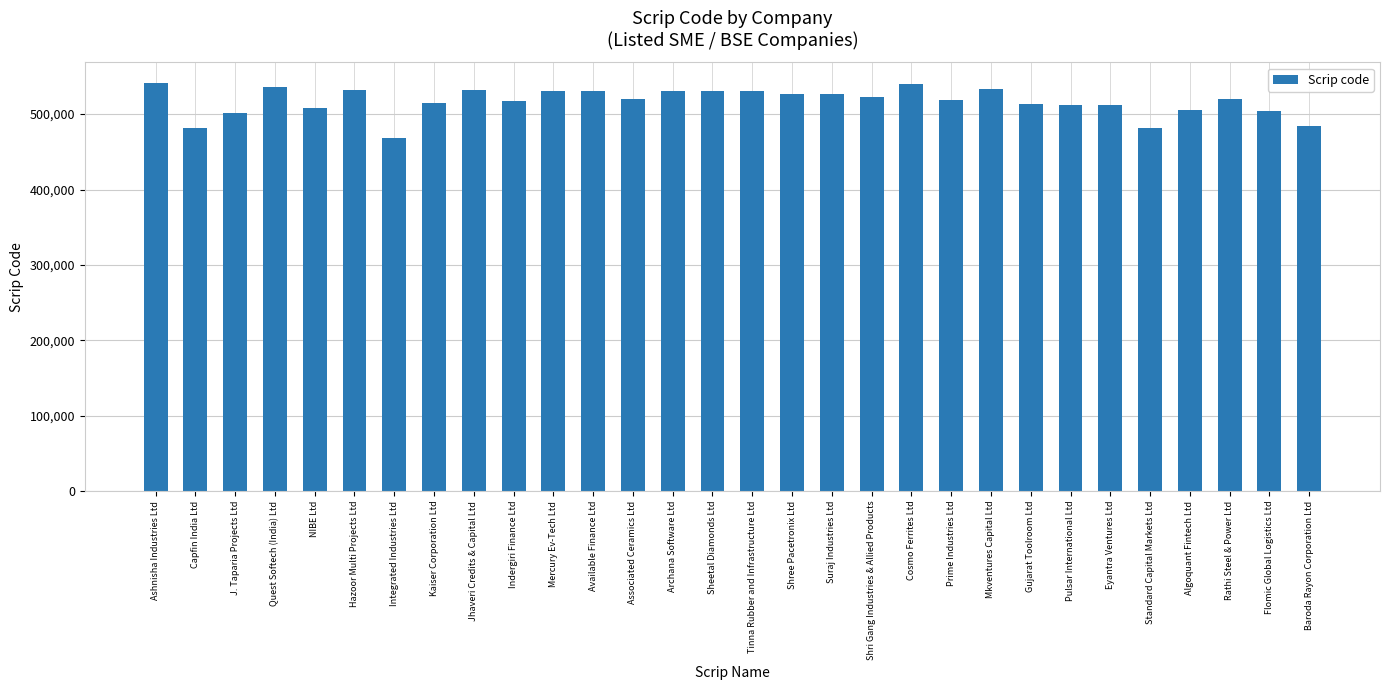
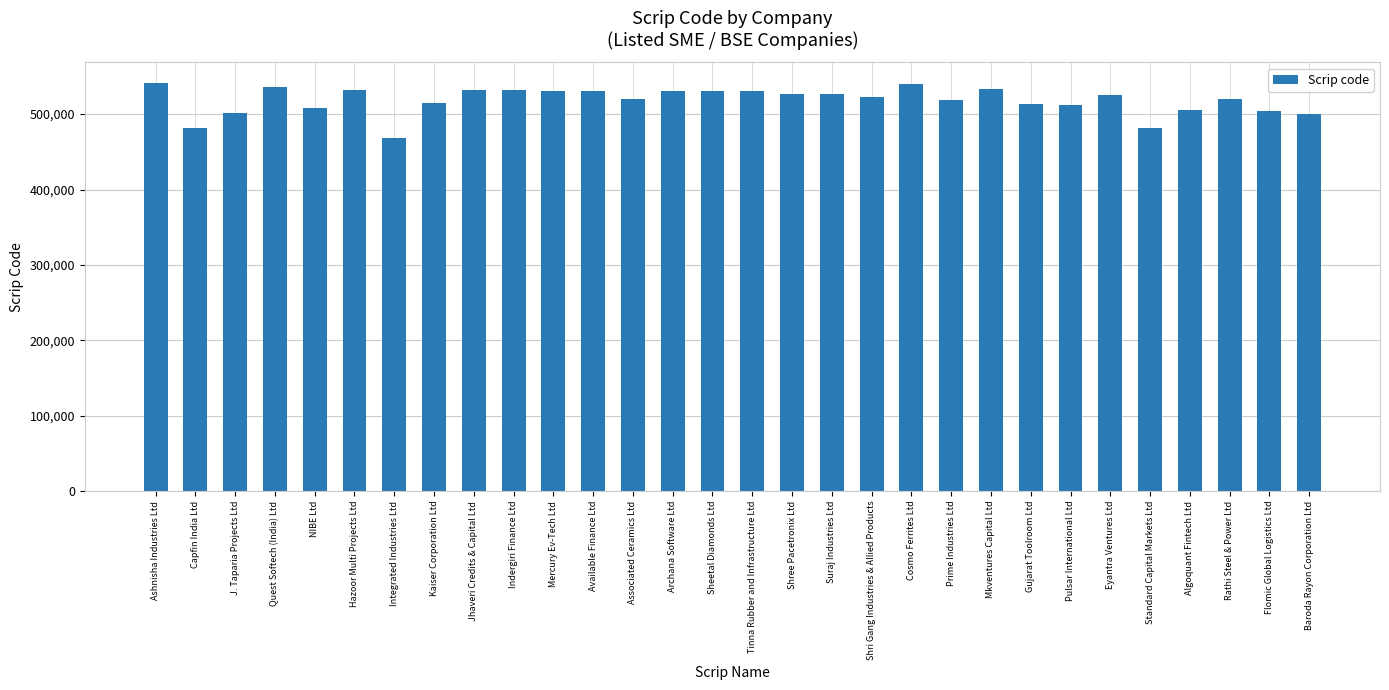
Indergiri Finance Ltd: 520,000 -> 530,000
Eyantra Ventures Ltd: 510,000 -> 530,000
Baroda Rayon Corporation Ltd: 480,000 -> 500,000
